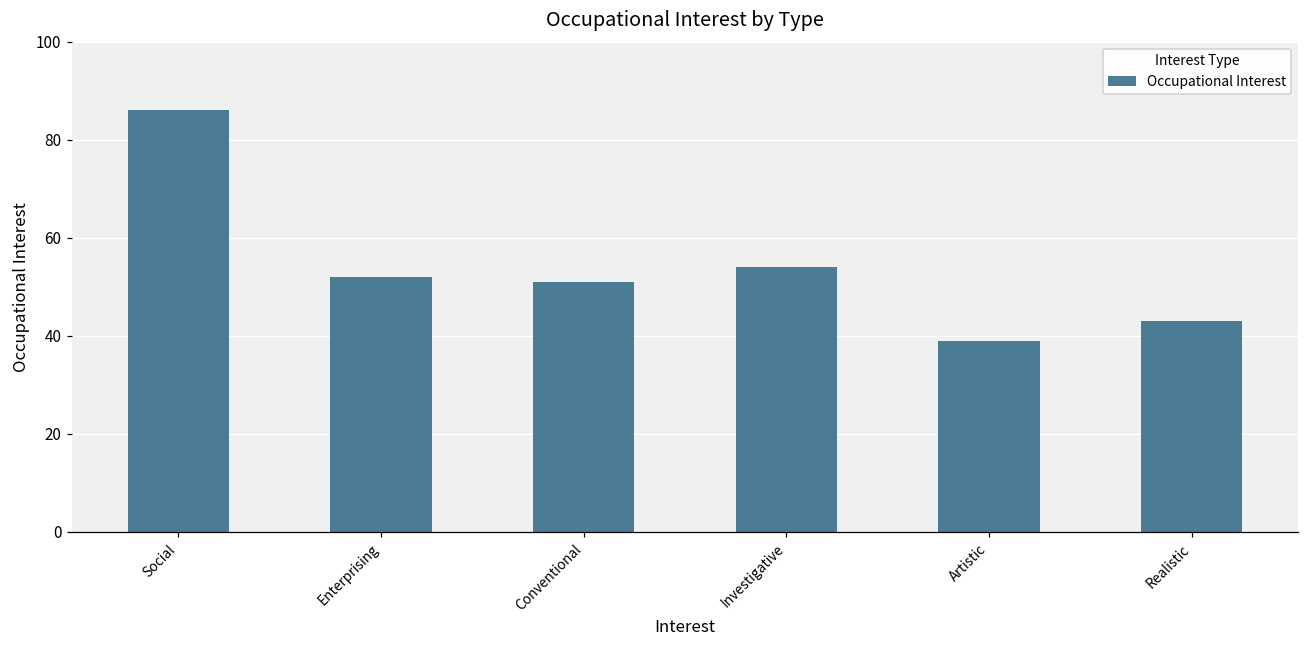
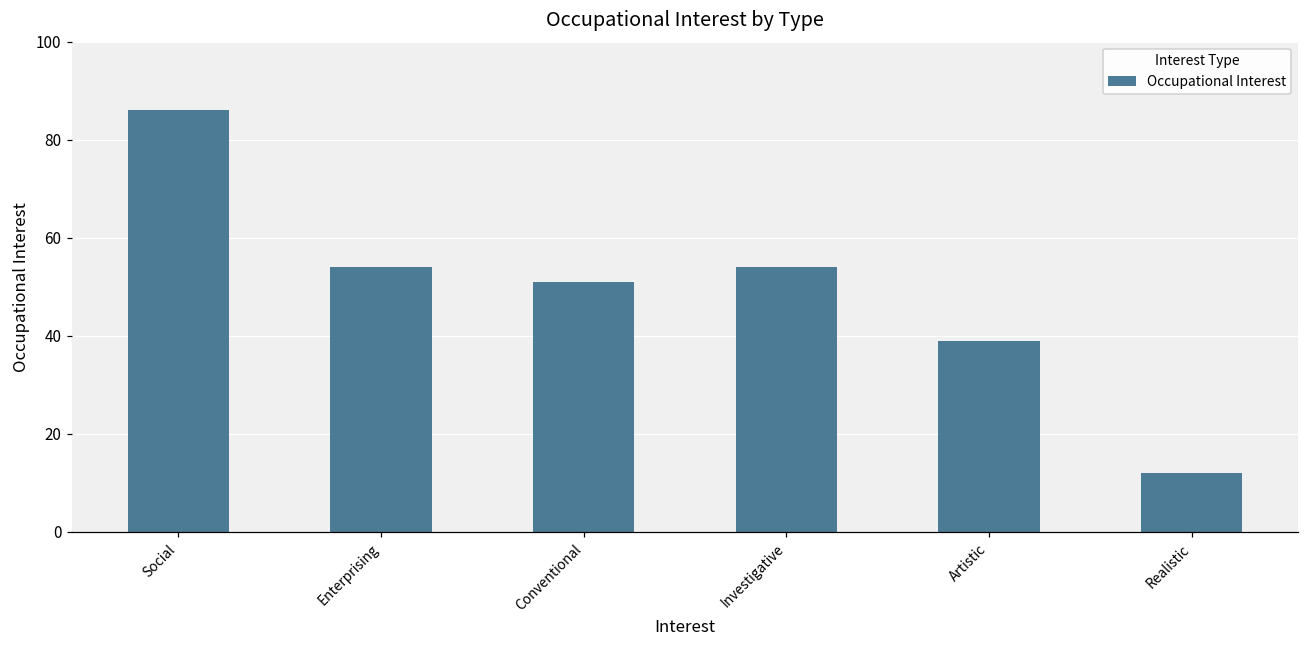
Enterprising: 52 -> 54
Realistic: 43 -> 12
